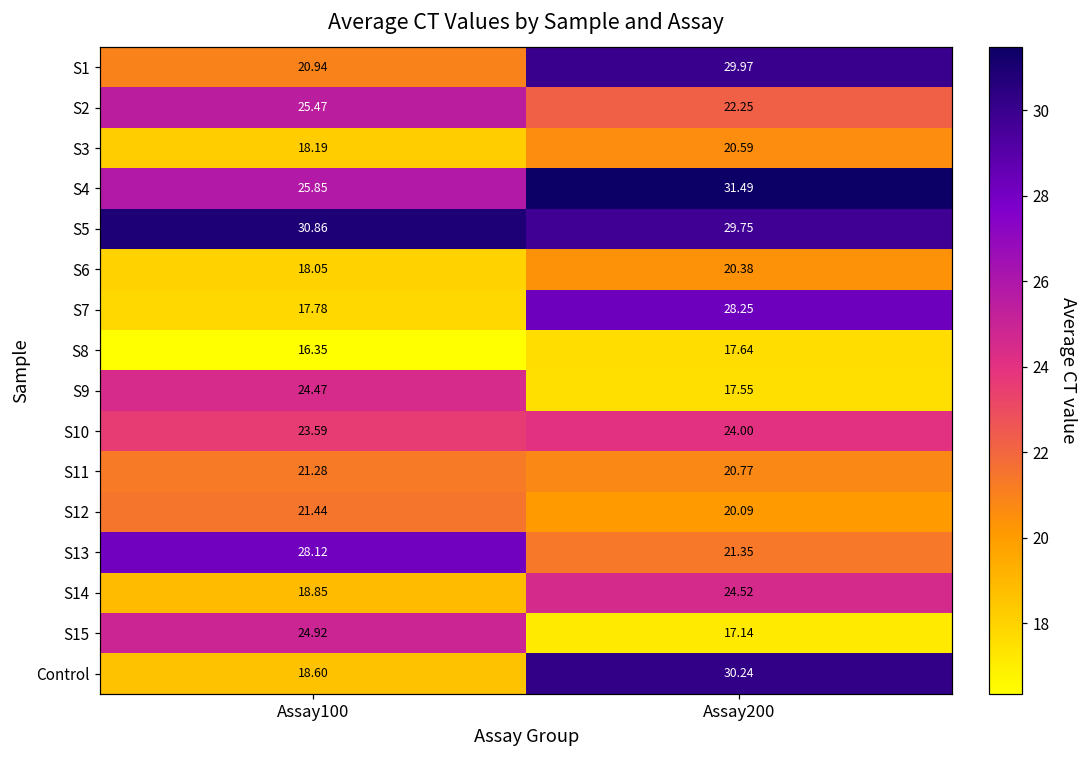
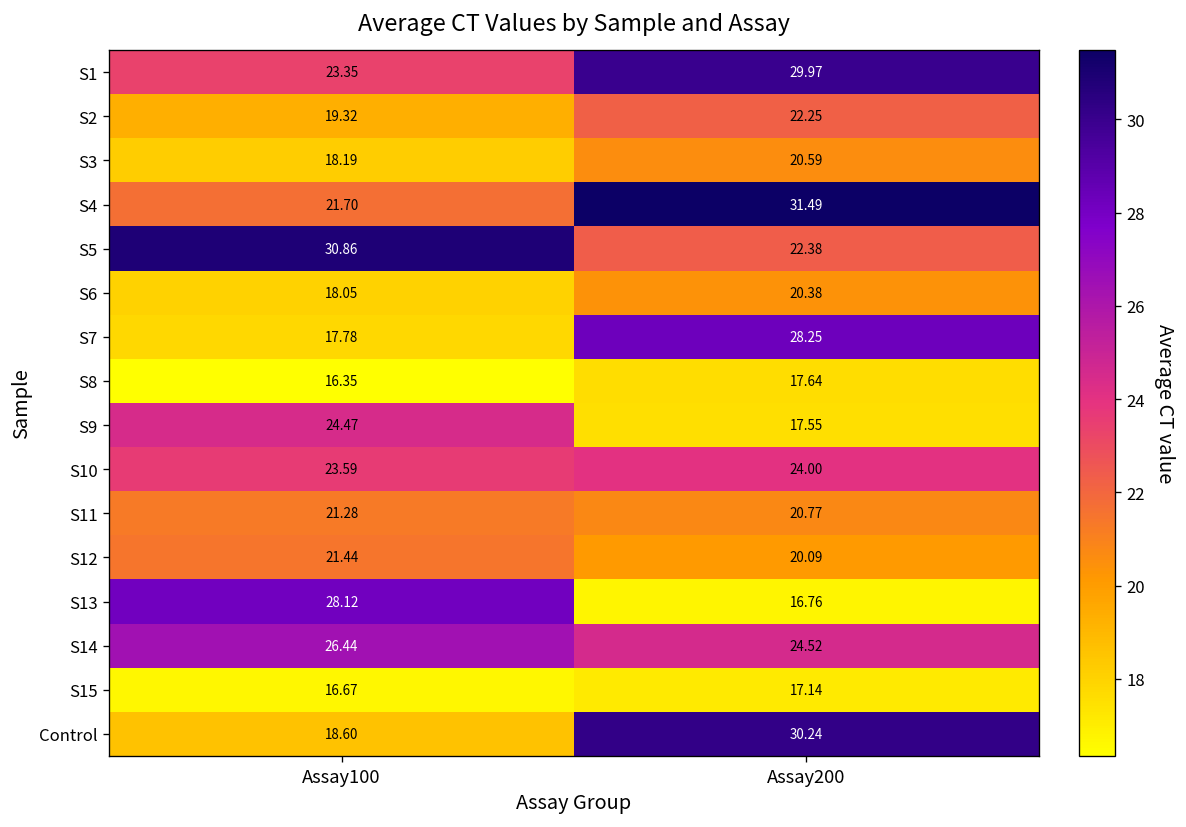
S1, Assay100: 20.94 -> 23.35
S2, Assay100: 25.47 -> 19.32
S4, Assay100: 25.85 -> 21.70
S5, Assay200: 29.75 -> 22.38
S13, Assay200: 21.35 -> 16.76
S14, Assay100: 18.85 -> 26.44
S15, Assay100: 24.92 -> 16.67
